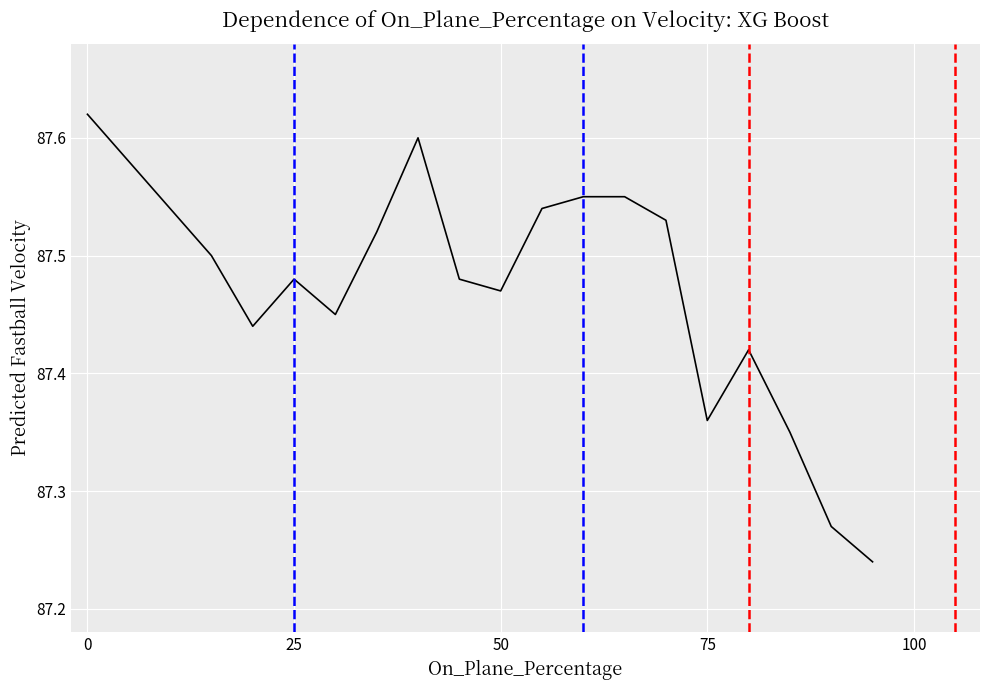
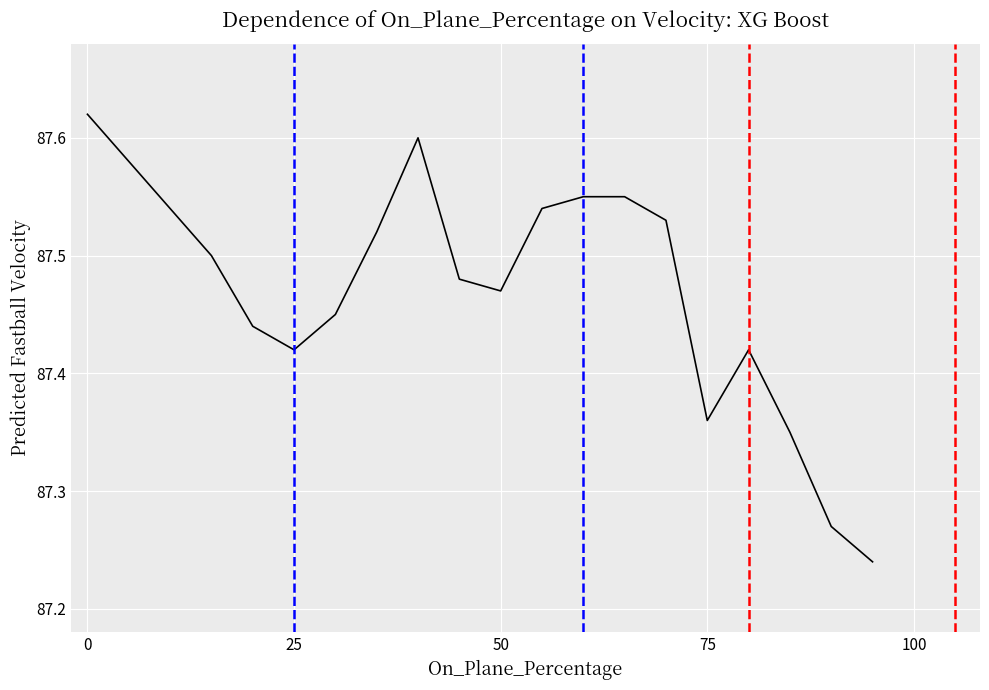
25: 87.48 -> 87.42
